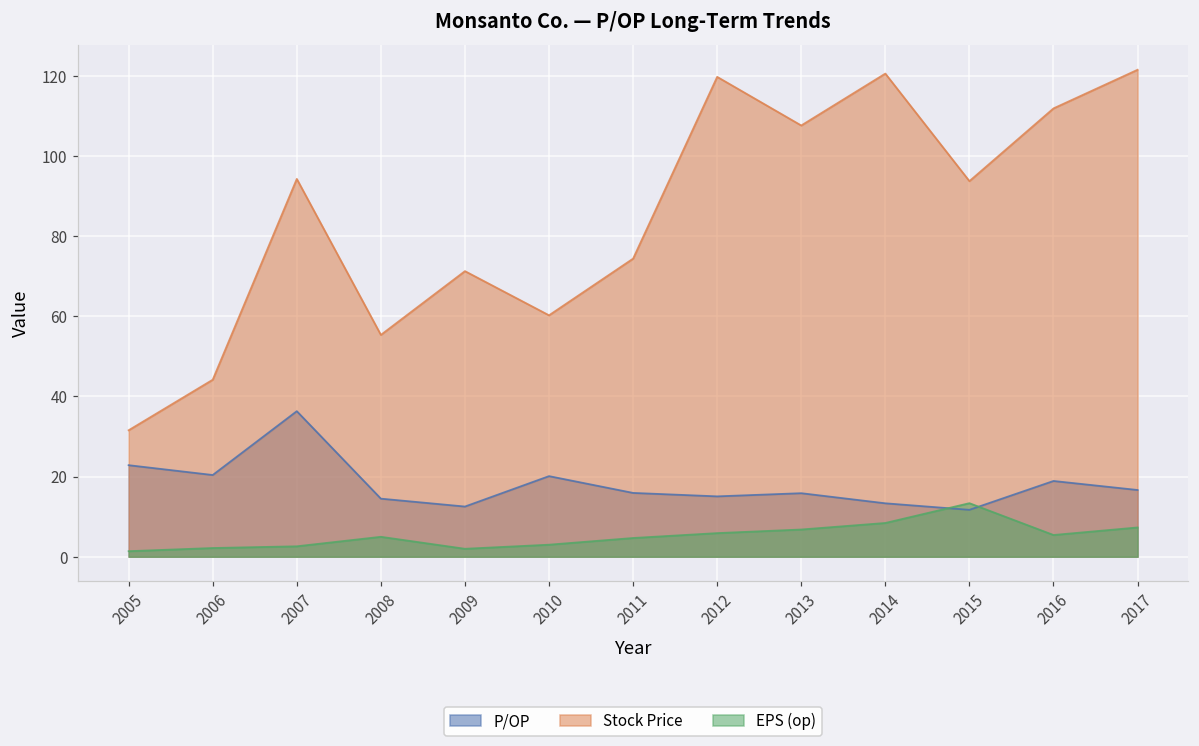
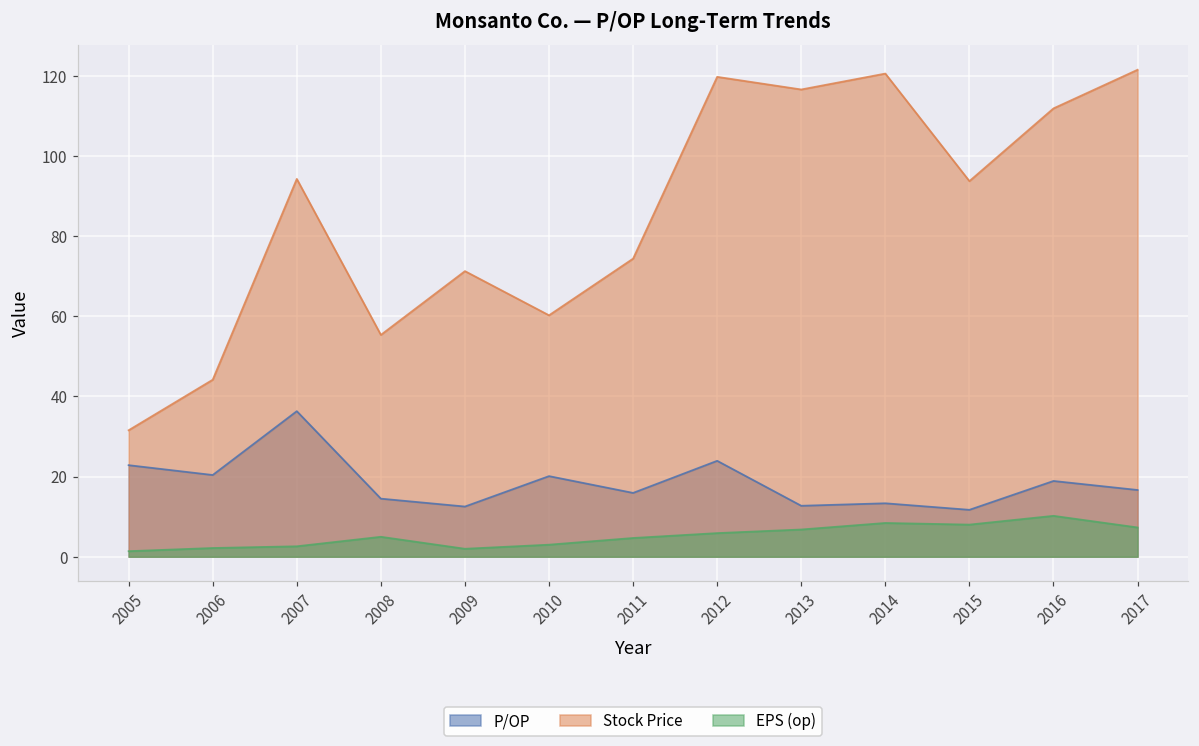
P/OP, 2012: 15 -> 24
P/OP, 2013: 16 -> 13
Stock Price, 2013: 108 -> 117
EPS (op), 2015: 13 -> 8
EPS (op), 2016: 5 -> 10
